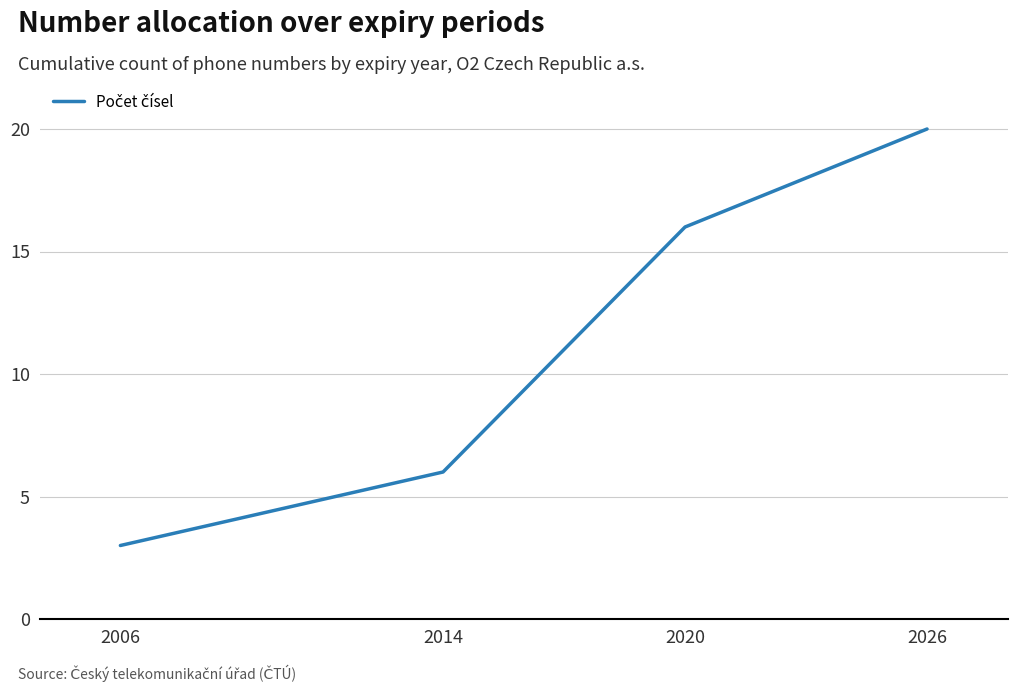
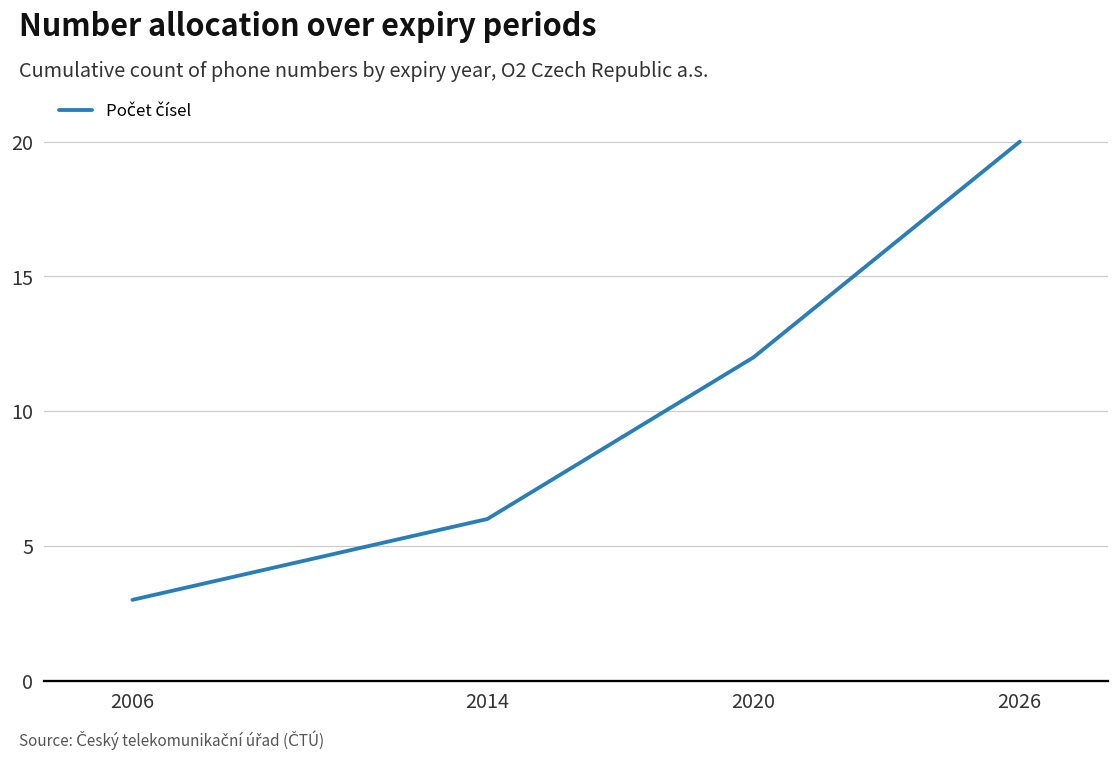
2020: 16 -> 12
